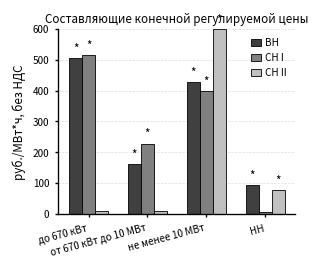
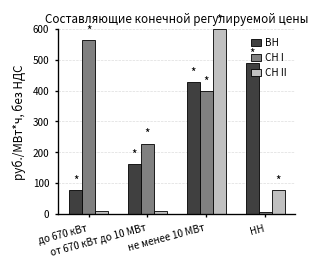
ВН, до 670 кВт: 510 -> 80
СН I, до 670 кВт: 520 -> 570
ВН, НН: 90 -> 490
